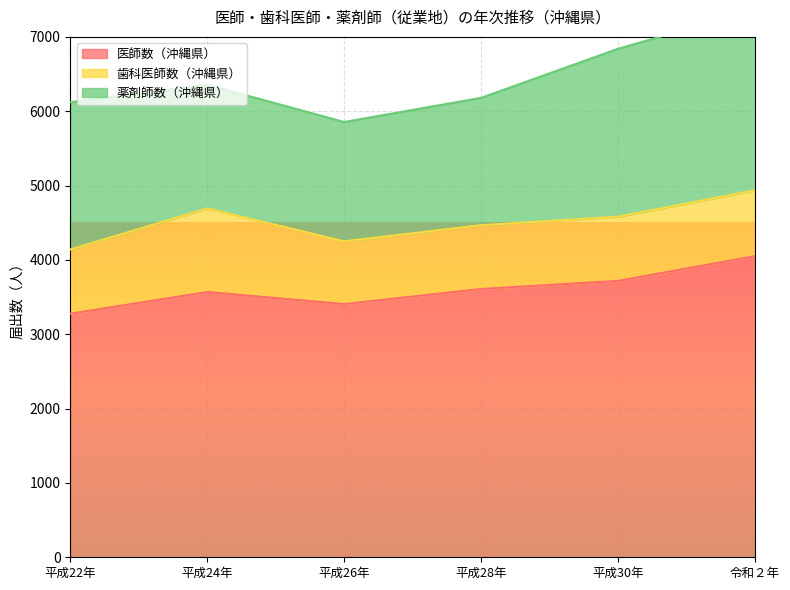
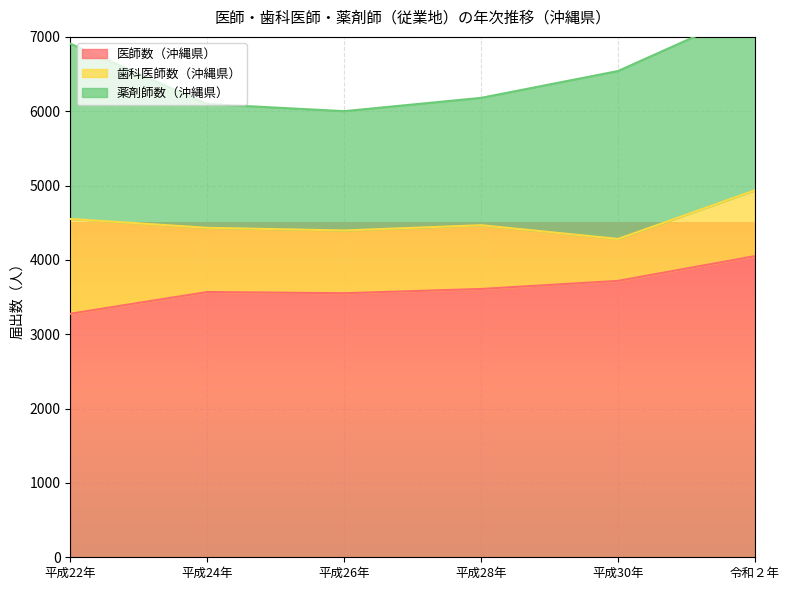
歯科医師数（沖縄県）, 平成22年: 900 -> 1300
薬剤師数（沖縄県）, 平成22年: 2000 -> 2400
歯科医師数（沖縄県）, 平成24年: 1100 -> 900
医師数（沖縄県）, 平成26年: 3400 -> 3600
歯科医師数（沖縄県）, 平成30年: 900 -> 600
